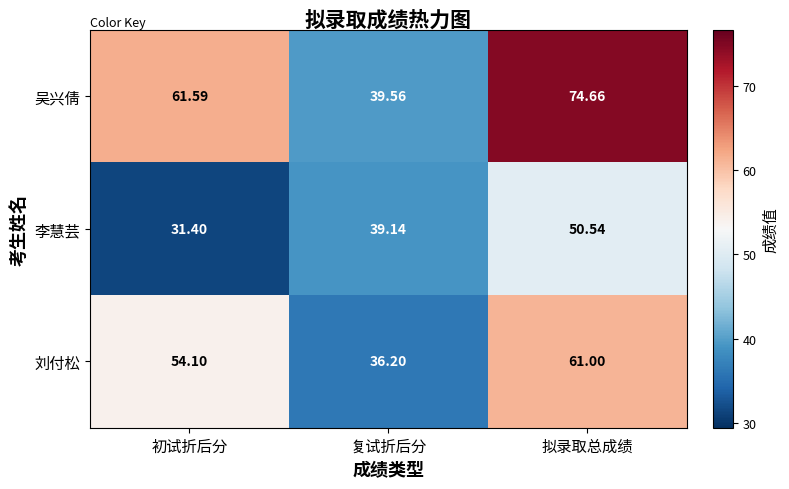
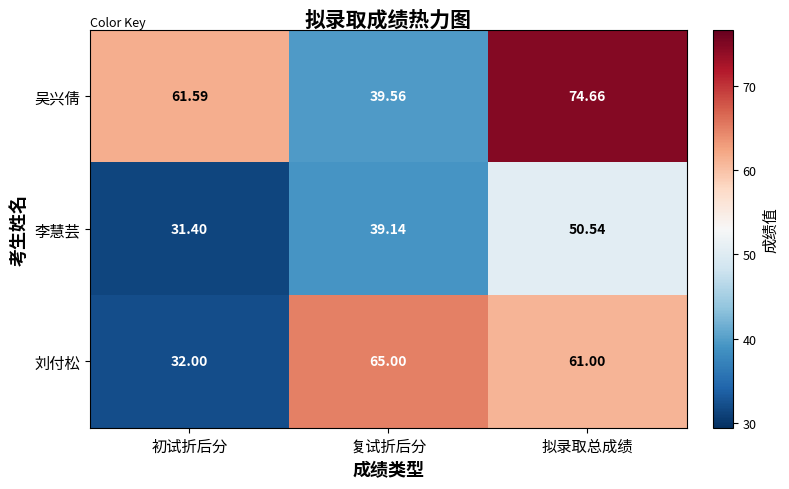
刘付松, 初试折后分: 54.10 -> 32.00
刘付松, 复试折后分: 36.20 -> 65.00
